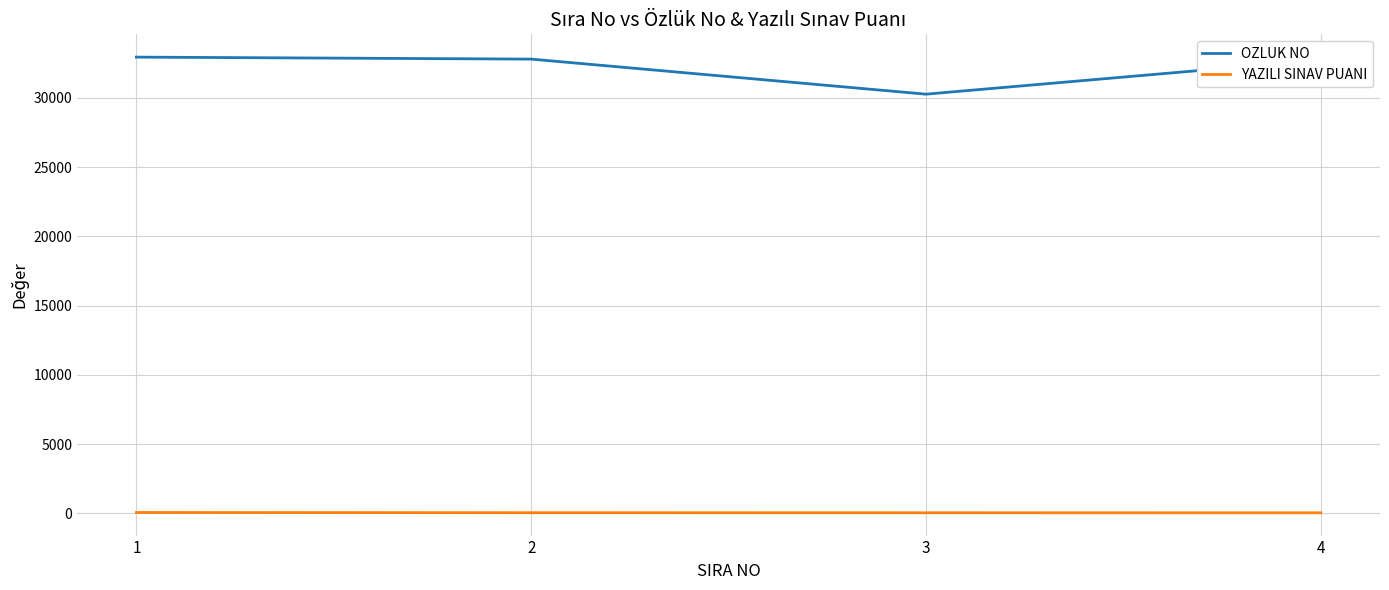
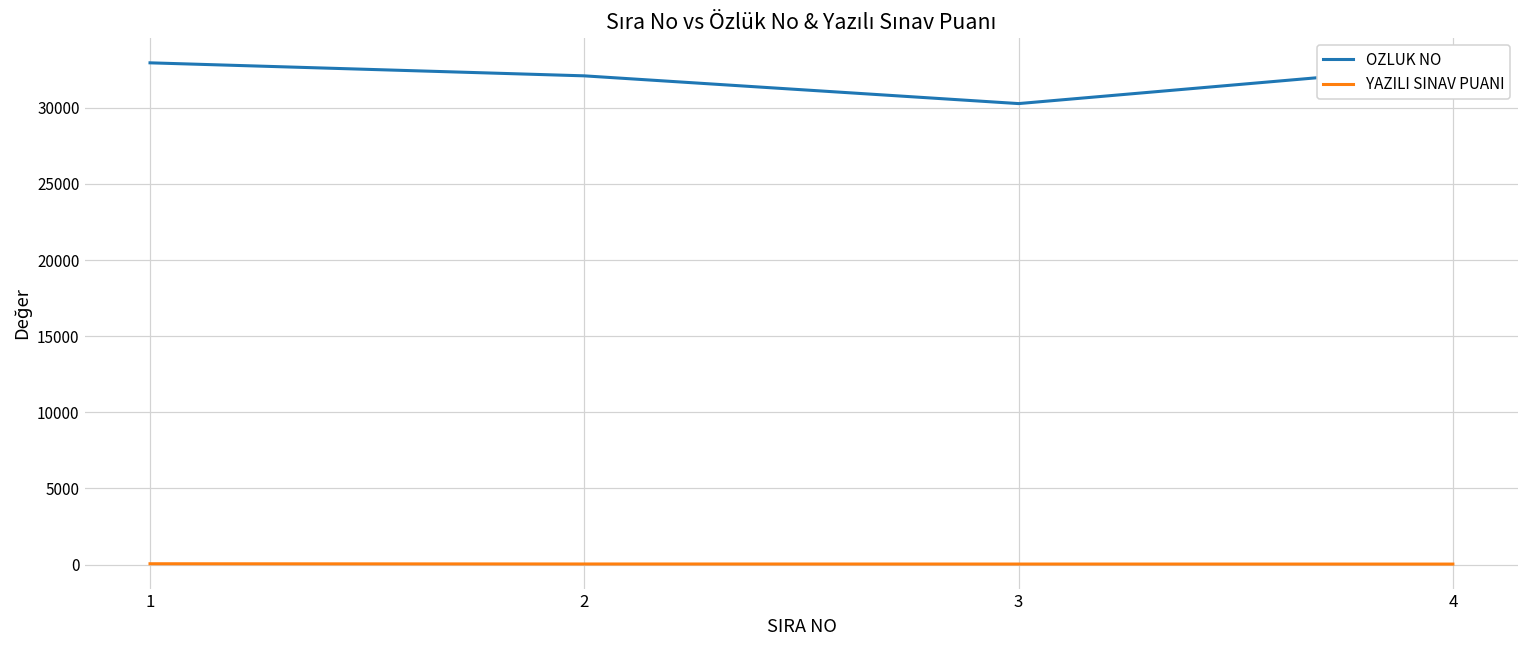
OZLUK NO, 2: 32800 -> 32100
